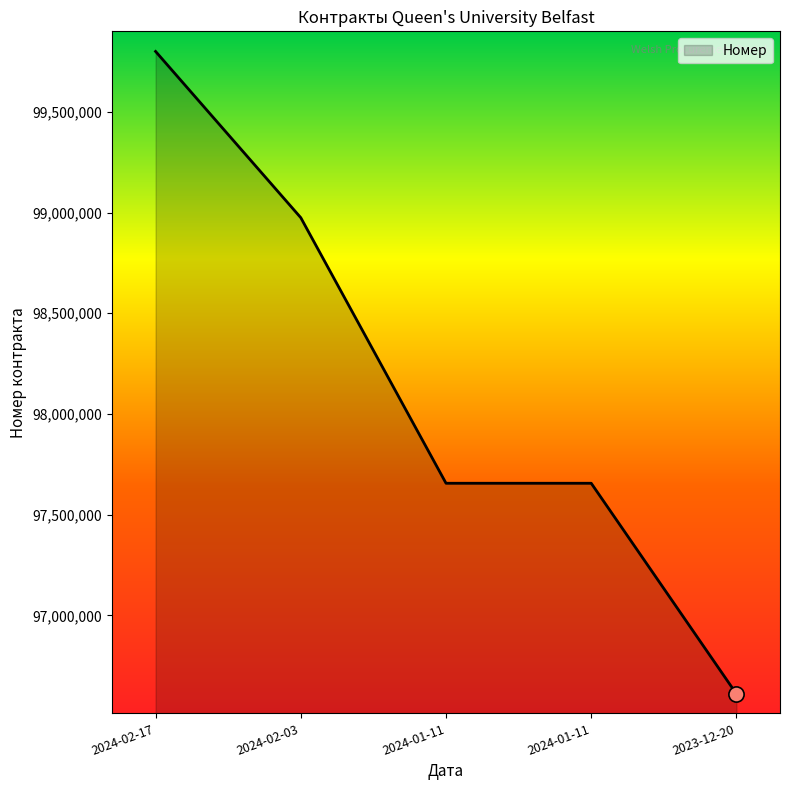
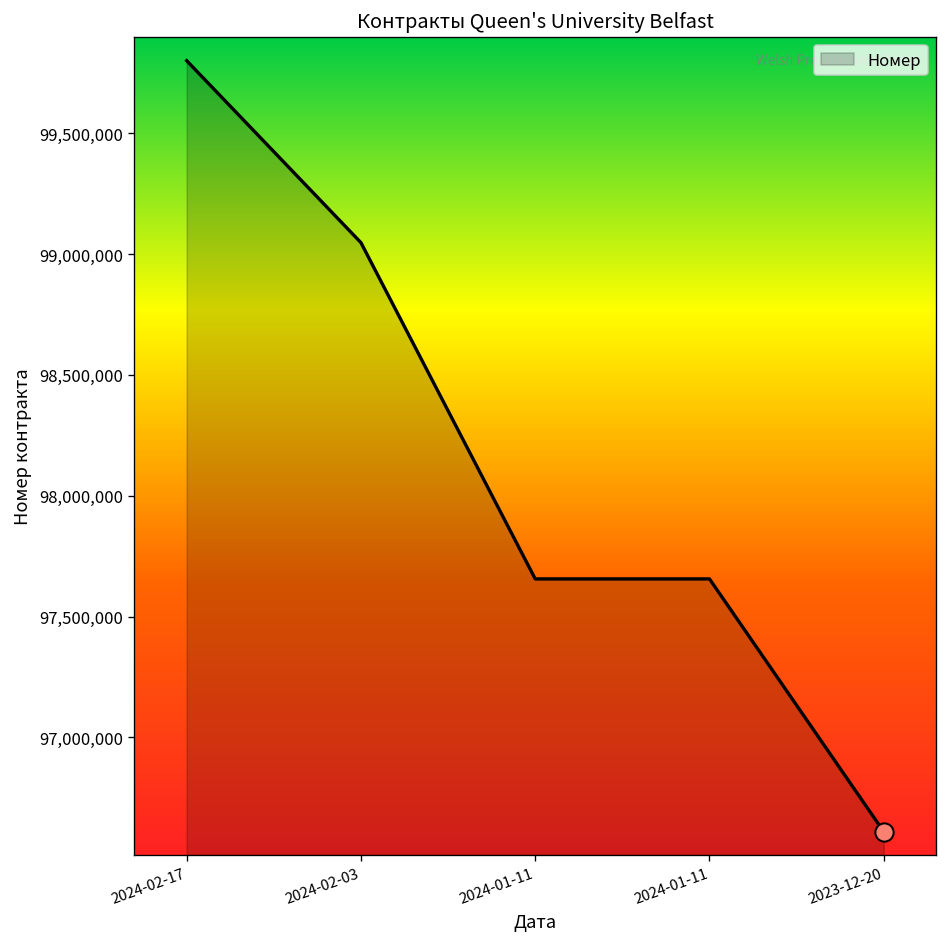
Номер, 2024-02-03: 98,970,000 -> 99,050,000
